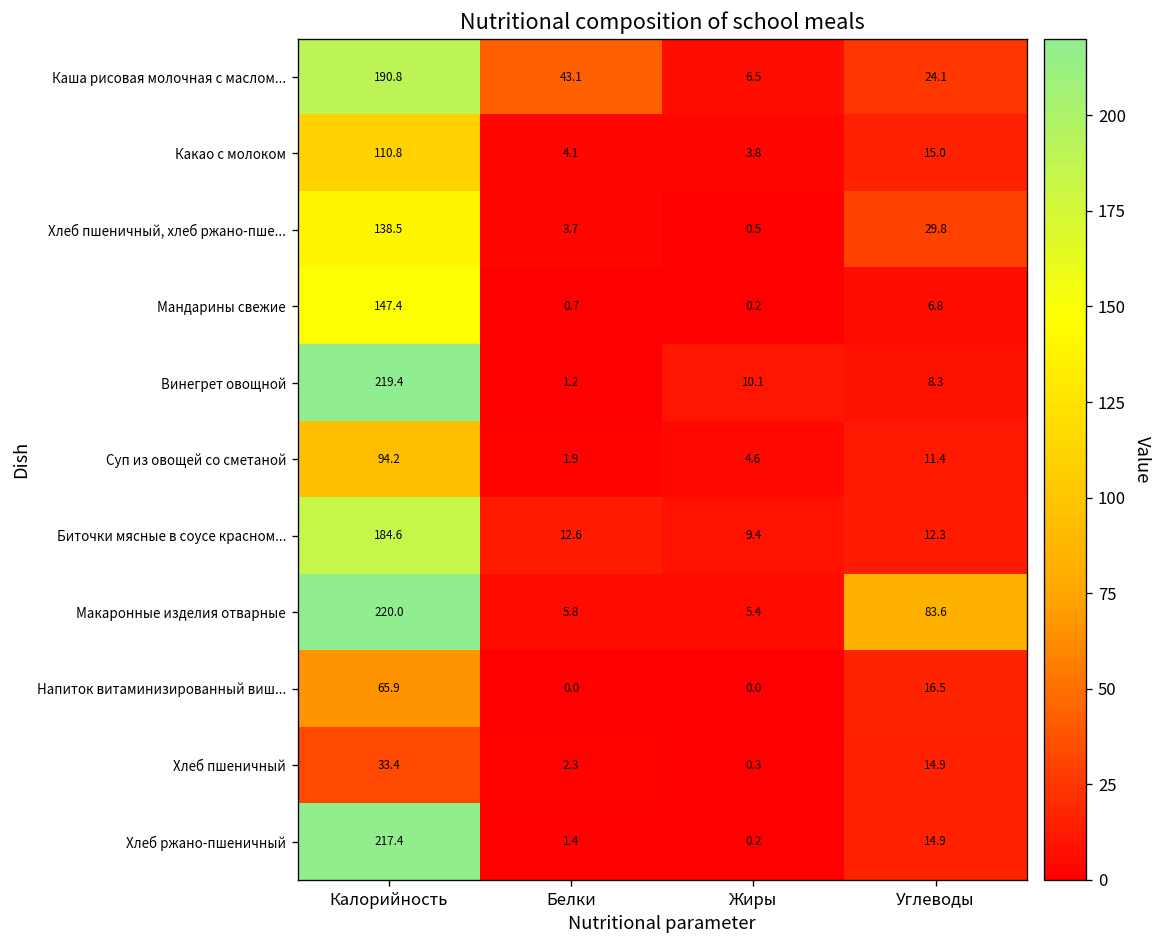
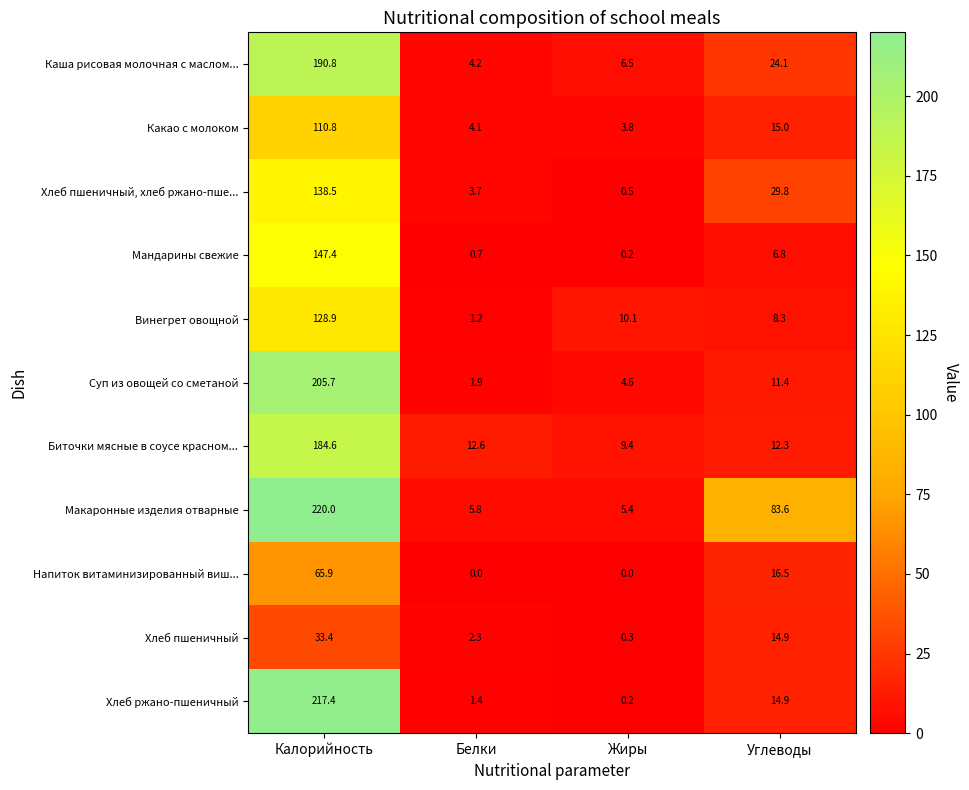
Каша рисовая молочная с маслом..., Белки: 43.1 -> 4.2
Винегрет овощной, Калорийность: 219.4 -> 128.9
Суп из овощей со сметаной, Калорийность: 94.2 -> 205.7
